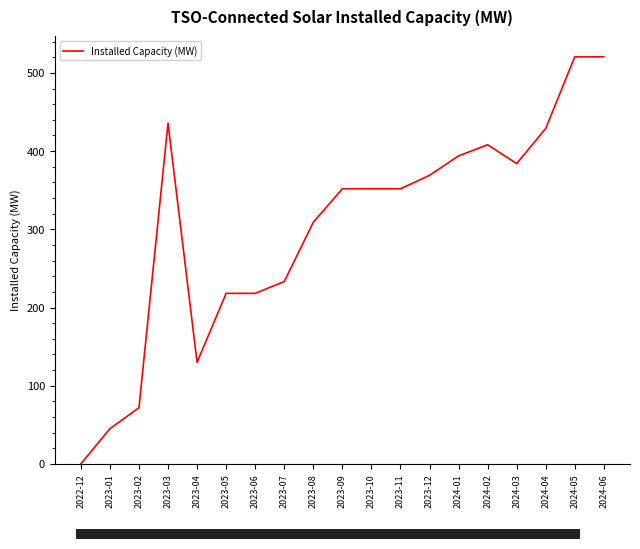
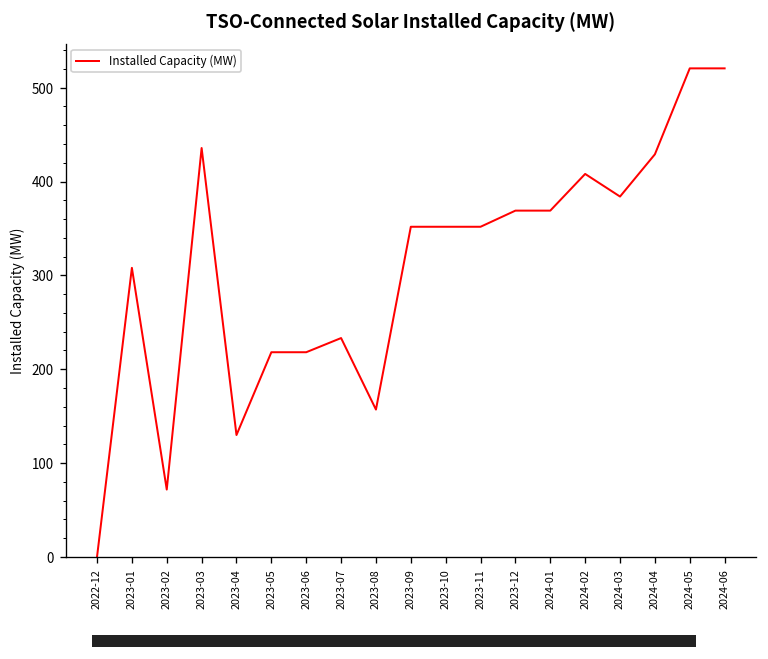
2023-01: 50 -> 310
2023-08: 310 -> 160
2024-01: 390 -> 370
